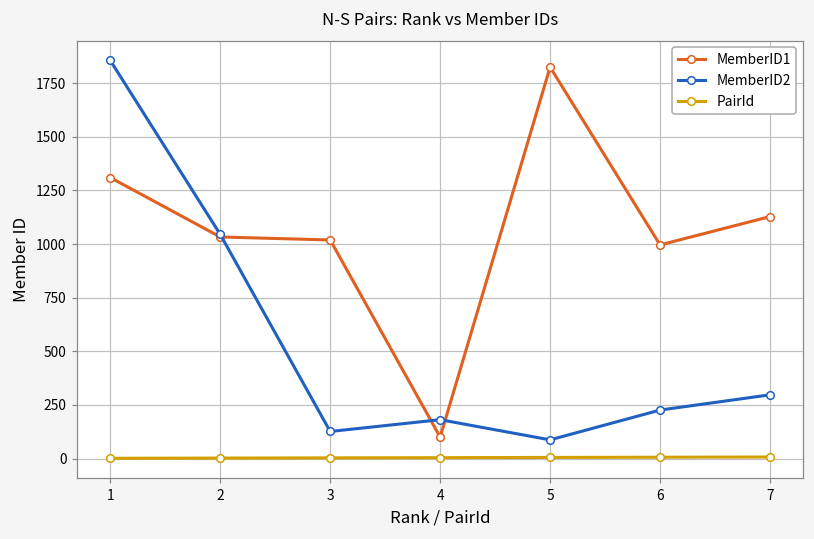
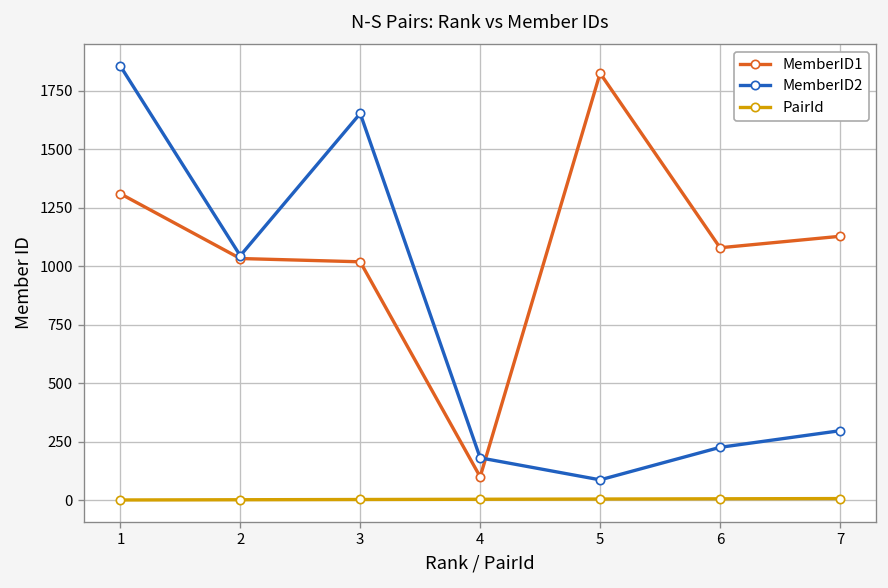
MemberID2, 3: 130 -> 1650
MemberID1, 6: 1000 -> 1080
